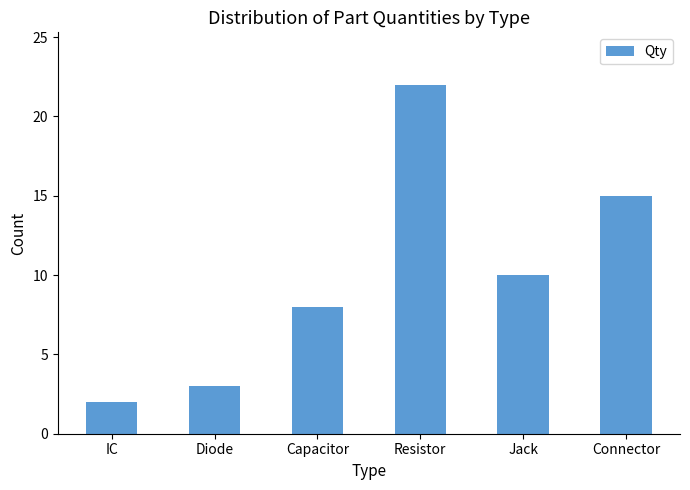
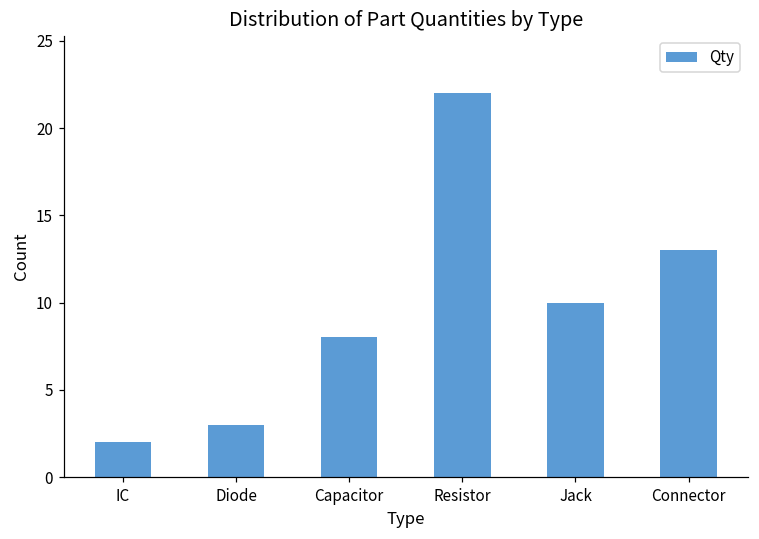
Connector: 15 -> 13
